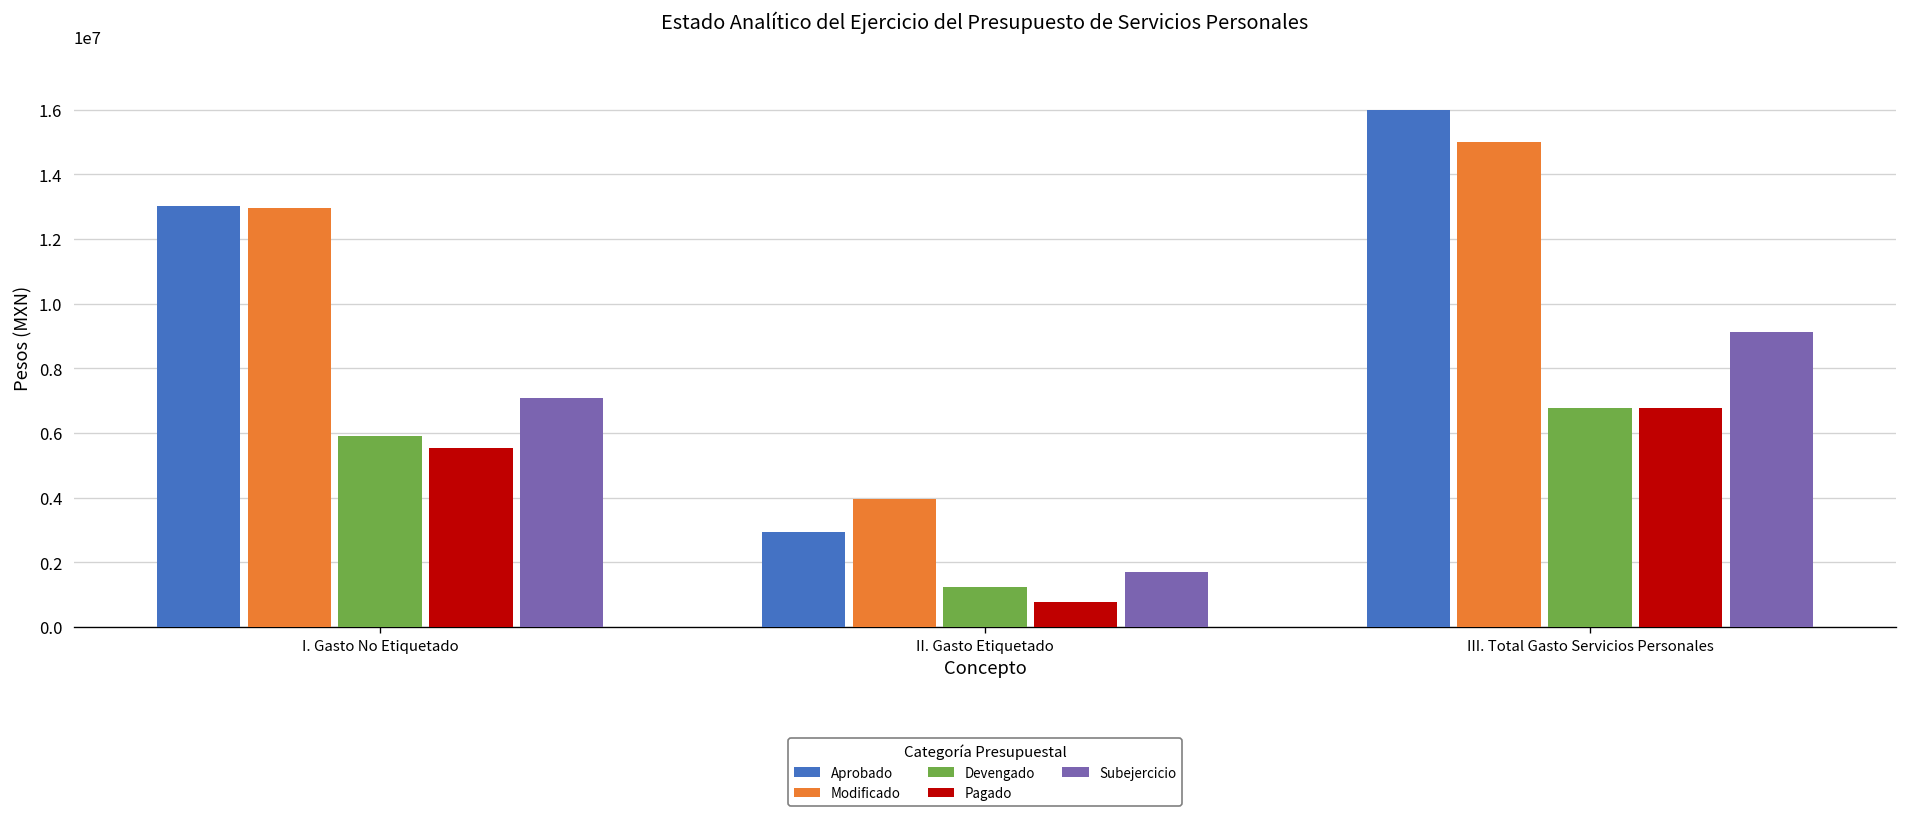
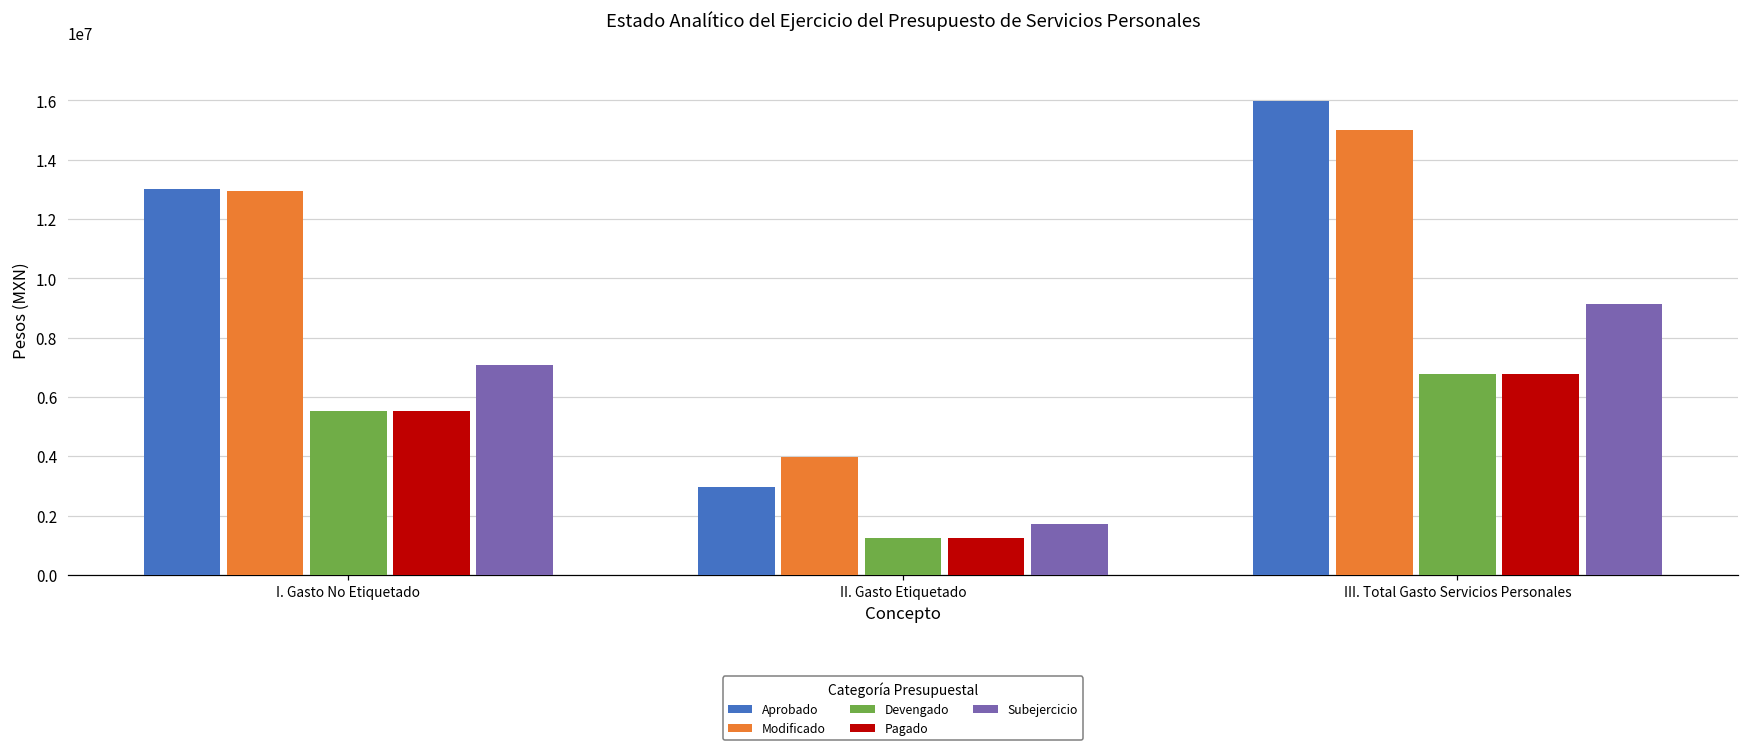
Devengado, I. Gasto No Etiquetado: 5900000 -> 5500000
Pagado, II. Gasto Etiquetado: 800000 -> 1200000
